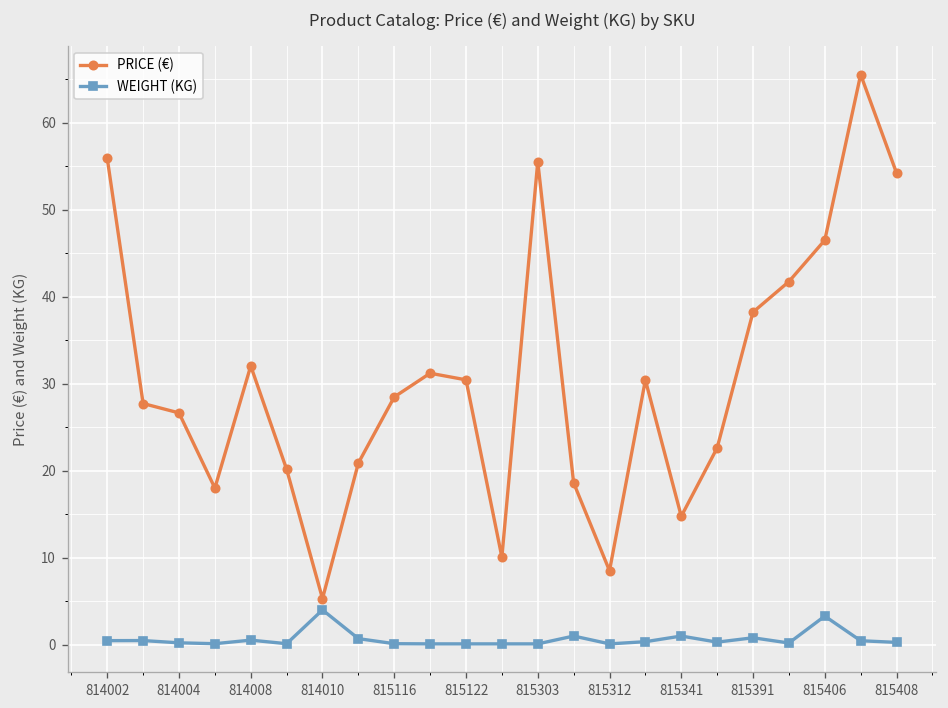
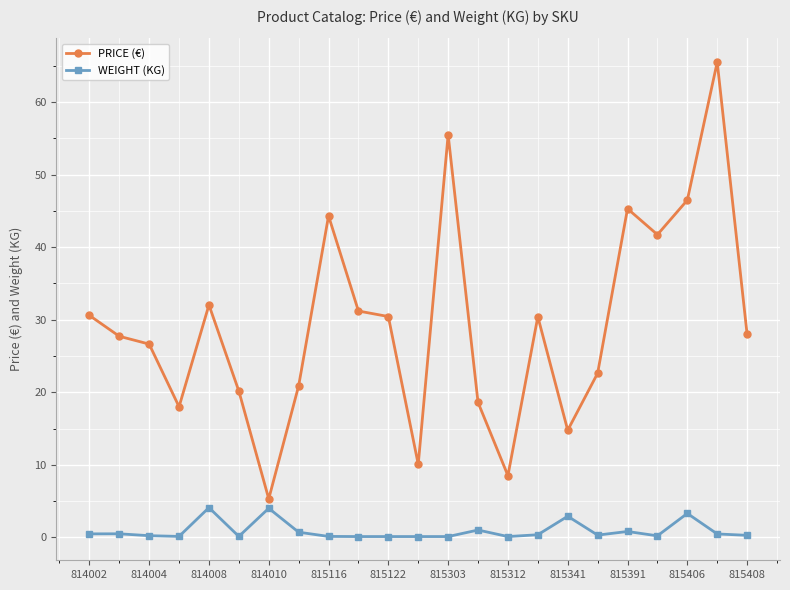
PRICE (€), 814002: 56 -> 31
WEIGHT (KG), 814008: 1 -> 4
PRICE (€), 815116: 28 -> 44
WEIGHT (KG), 815341: 1 -> 3
PRICE (€), 815391: 38 -> 45
PRICE (€), 815408: 54 -> 28
